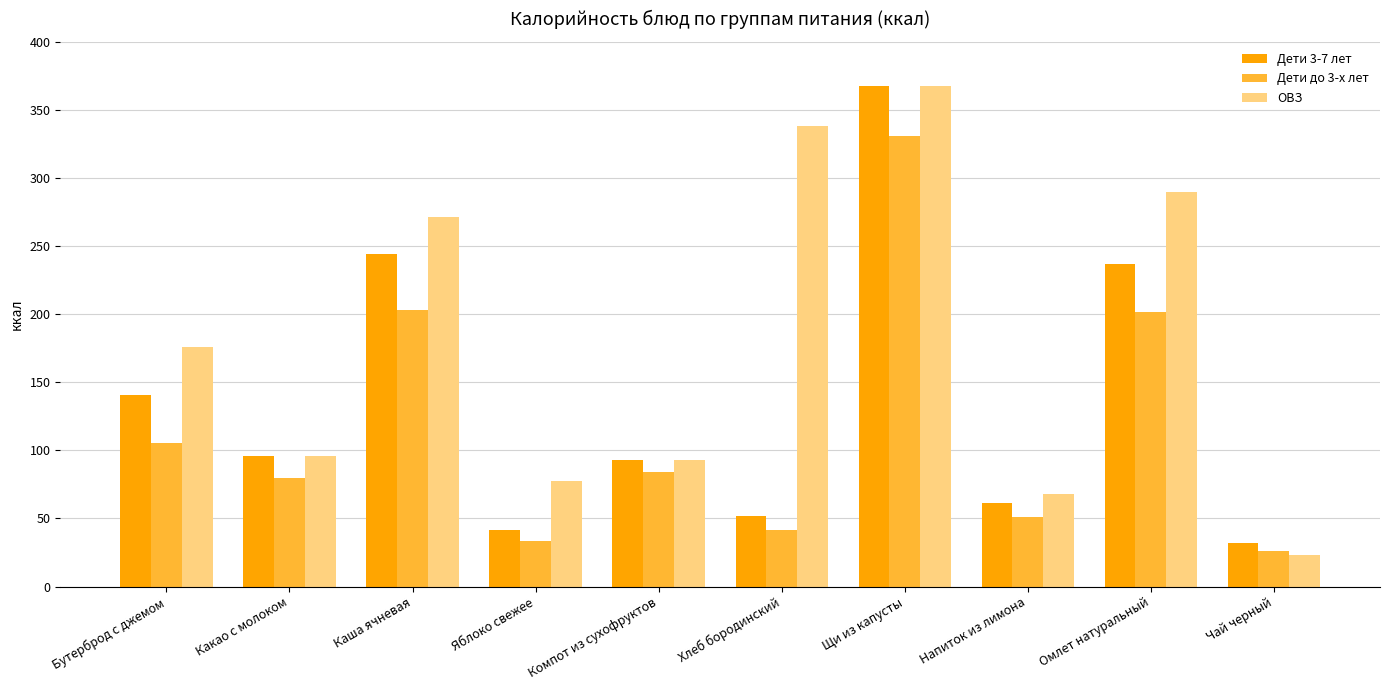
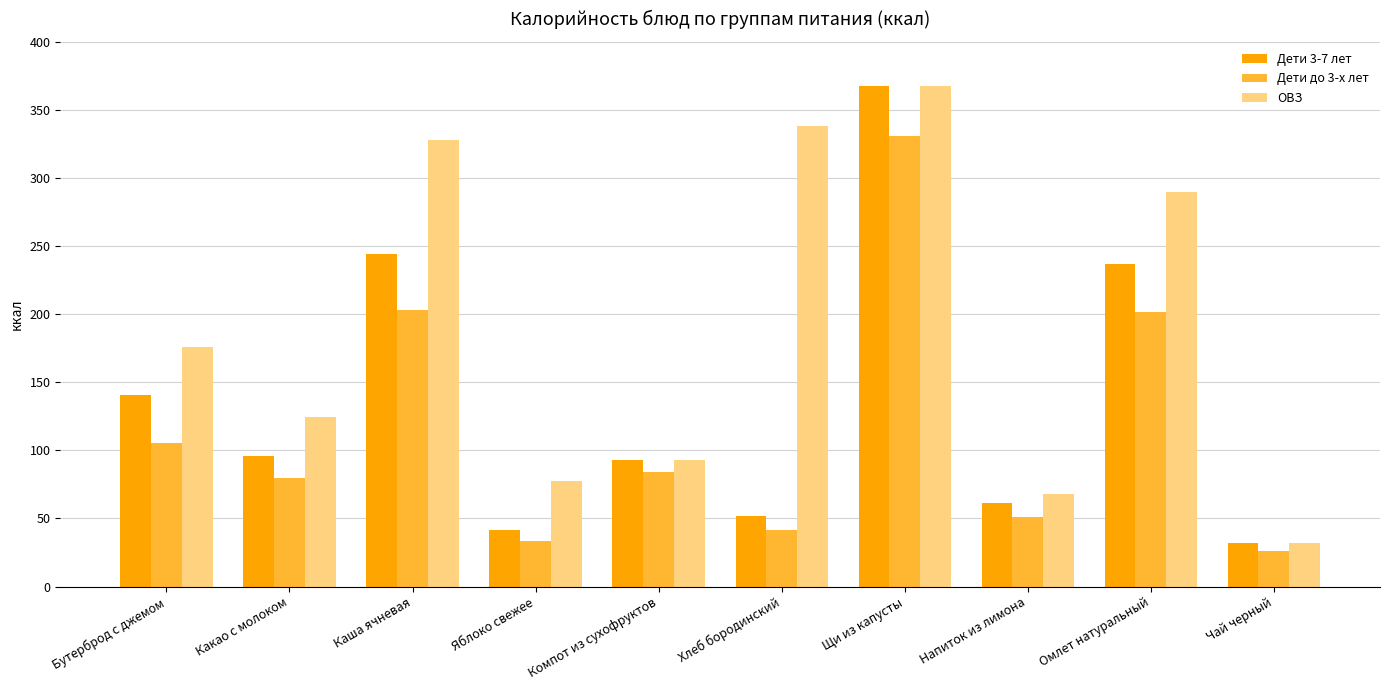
ОВЗ, Какао с молоком: 96 -> 125
ОВЗ, Каша ячневая: 271 -> 328
ОВЗ, Чай черный: 23 -> 32
